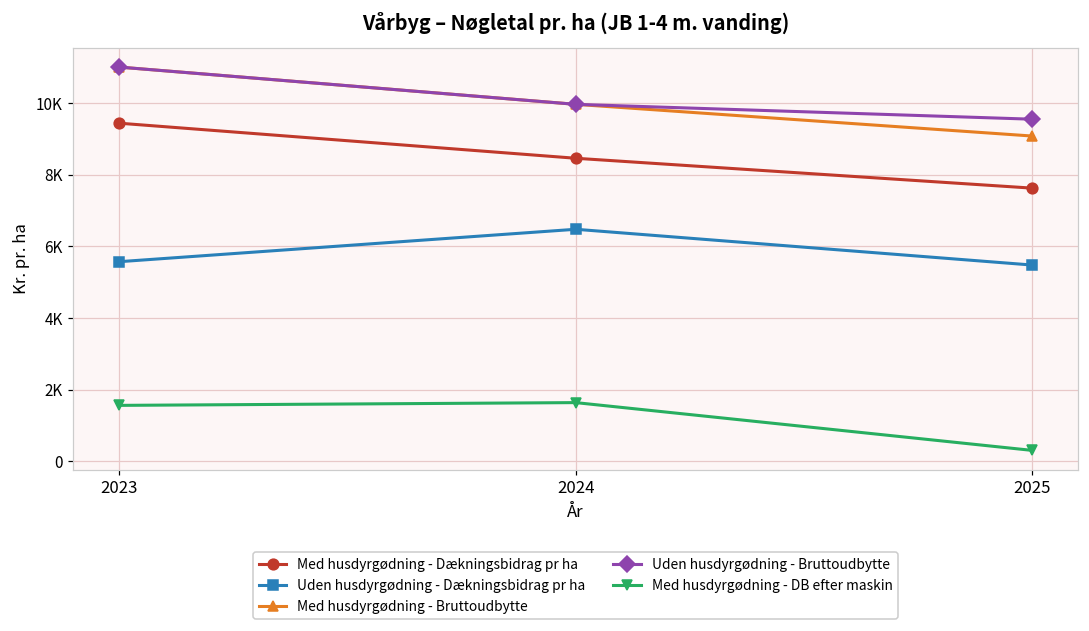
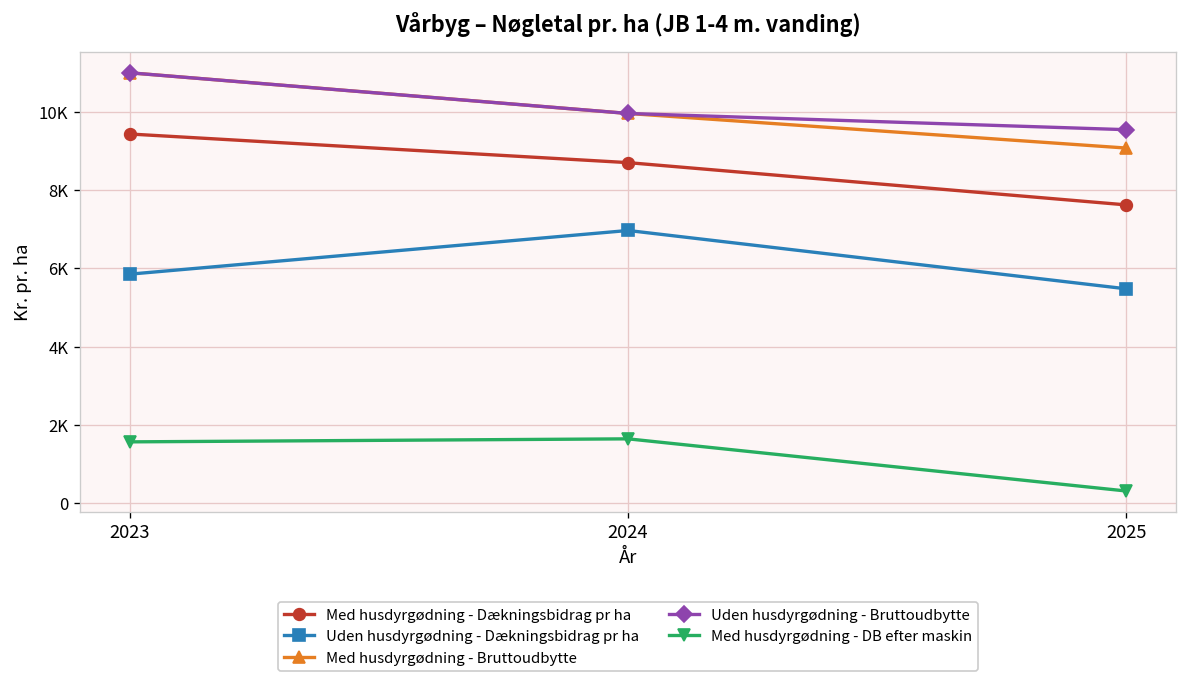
Uden husdyrgødning - Dækningsbidrag pr ha, 2023: 5600 -> 5900
Med husdyrgødning - Dækningsbidrag pr ha, 2024: 8500 -> 8700
Uden husdyrgødning - Dækningsbidrag pr ha, 2024: 6500 -> 7000
